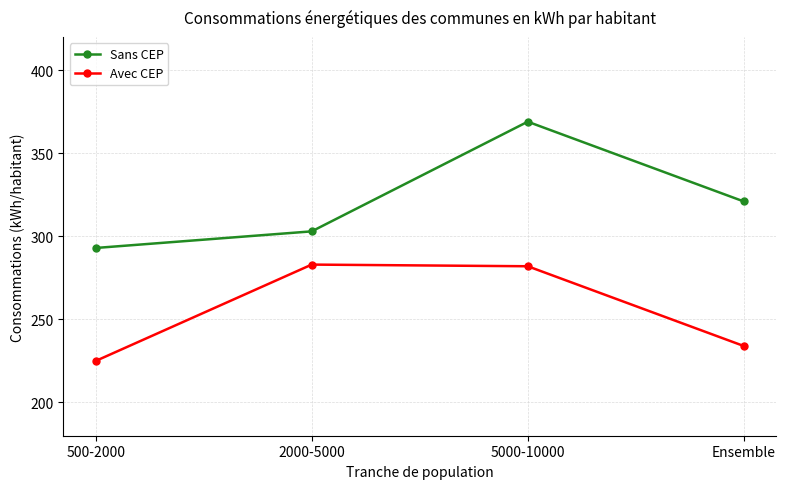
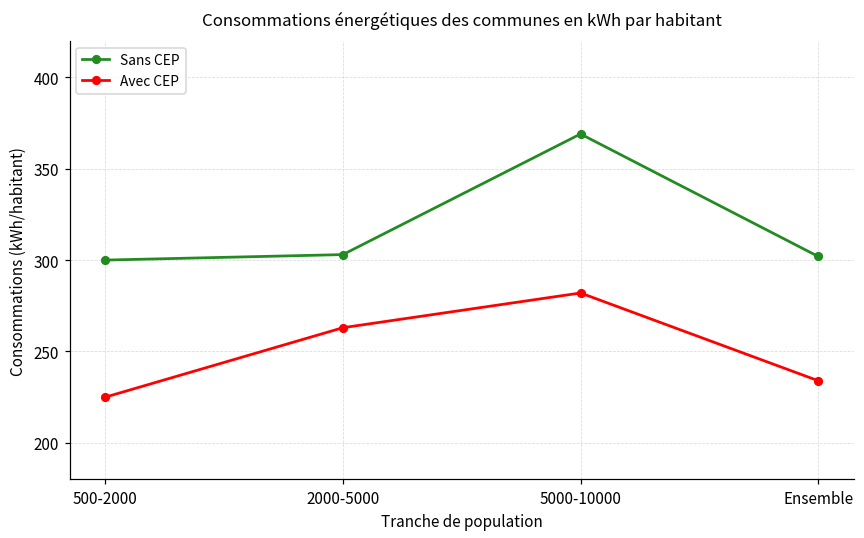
Sans CEP, 500-2000: 293 -> 300
Avec CEP, 2000-5000: 283 -> 263
Sans CEP, Ensemble: 321 -> 302
